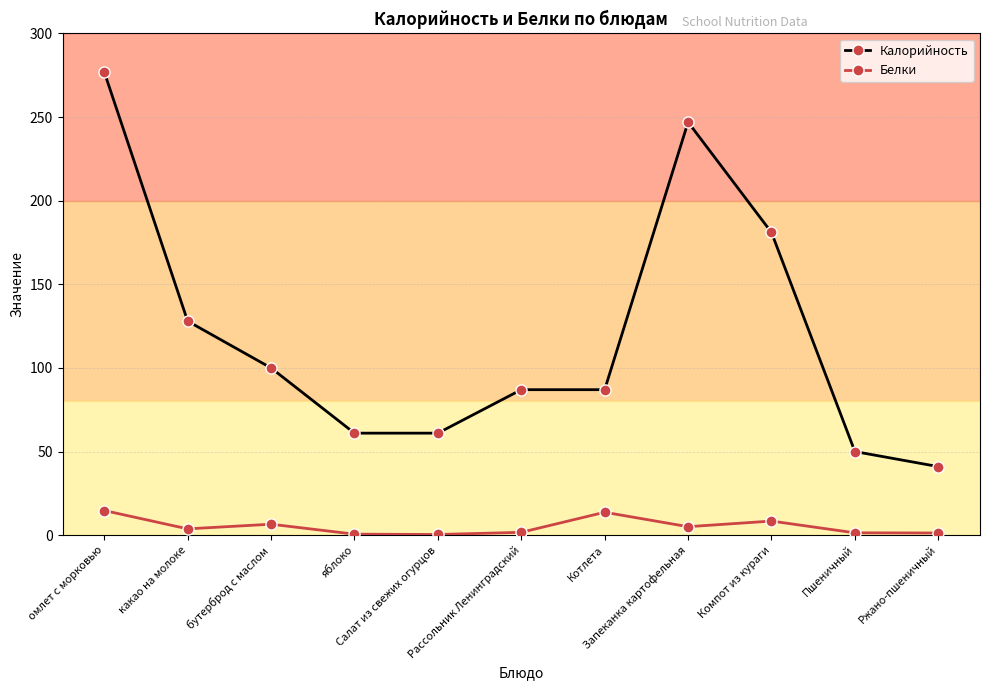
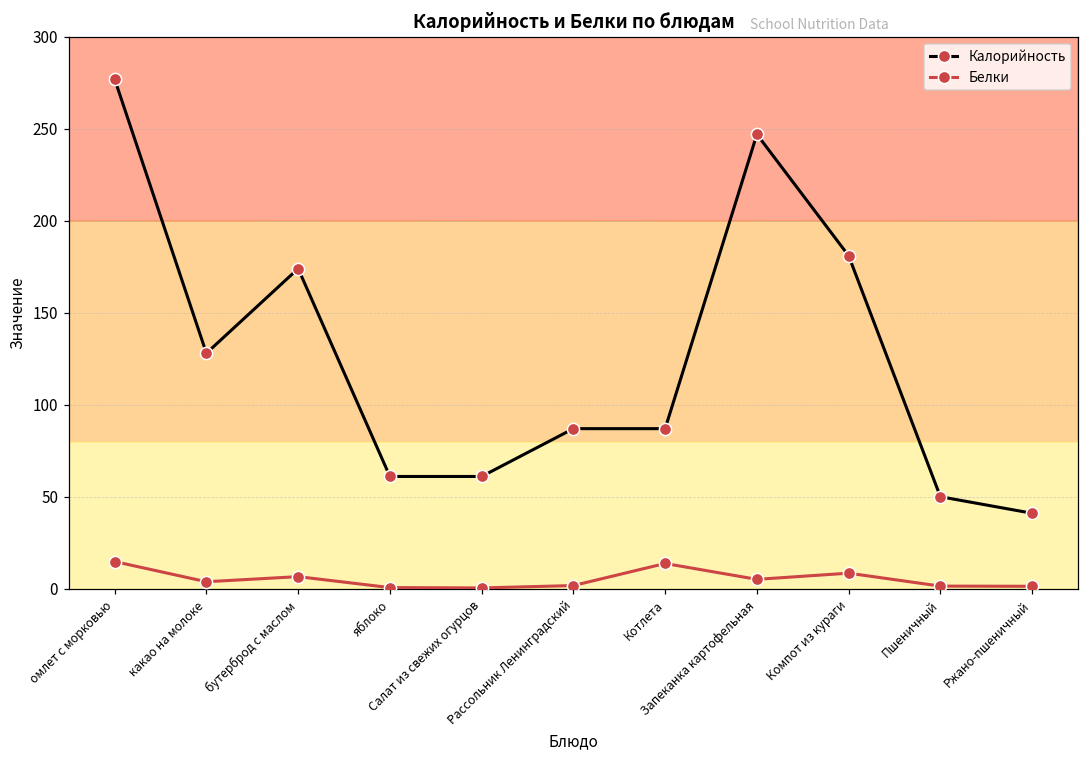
Калорийность, бутерброд с маслом: 100 -> 174
